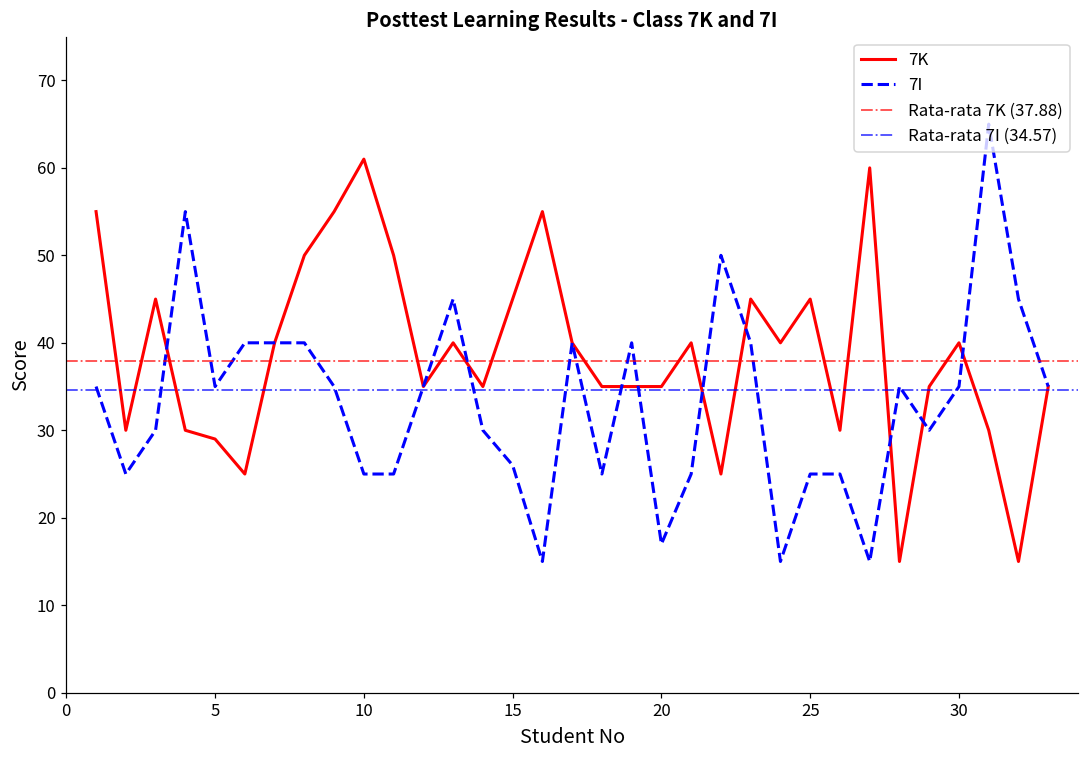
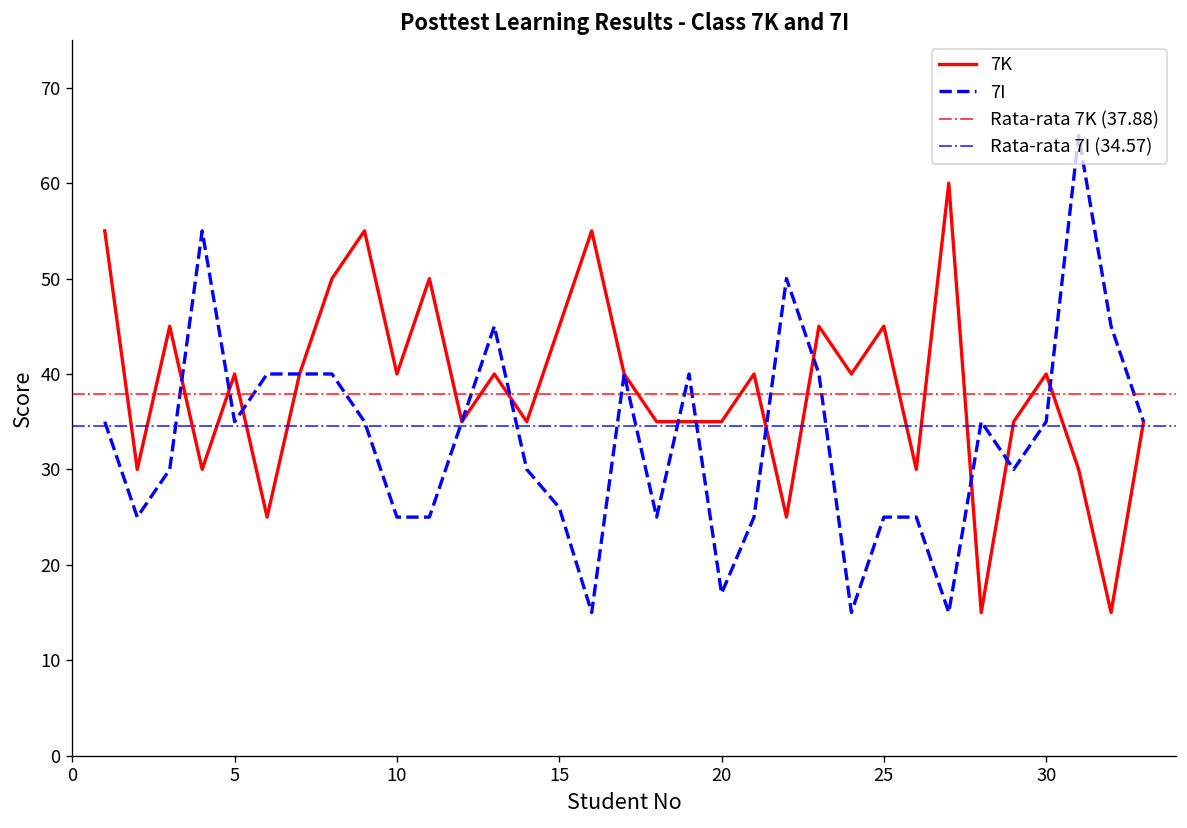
7K, 5: 29 -> 40
7K, 10: 61 -> 40
